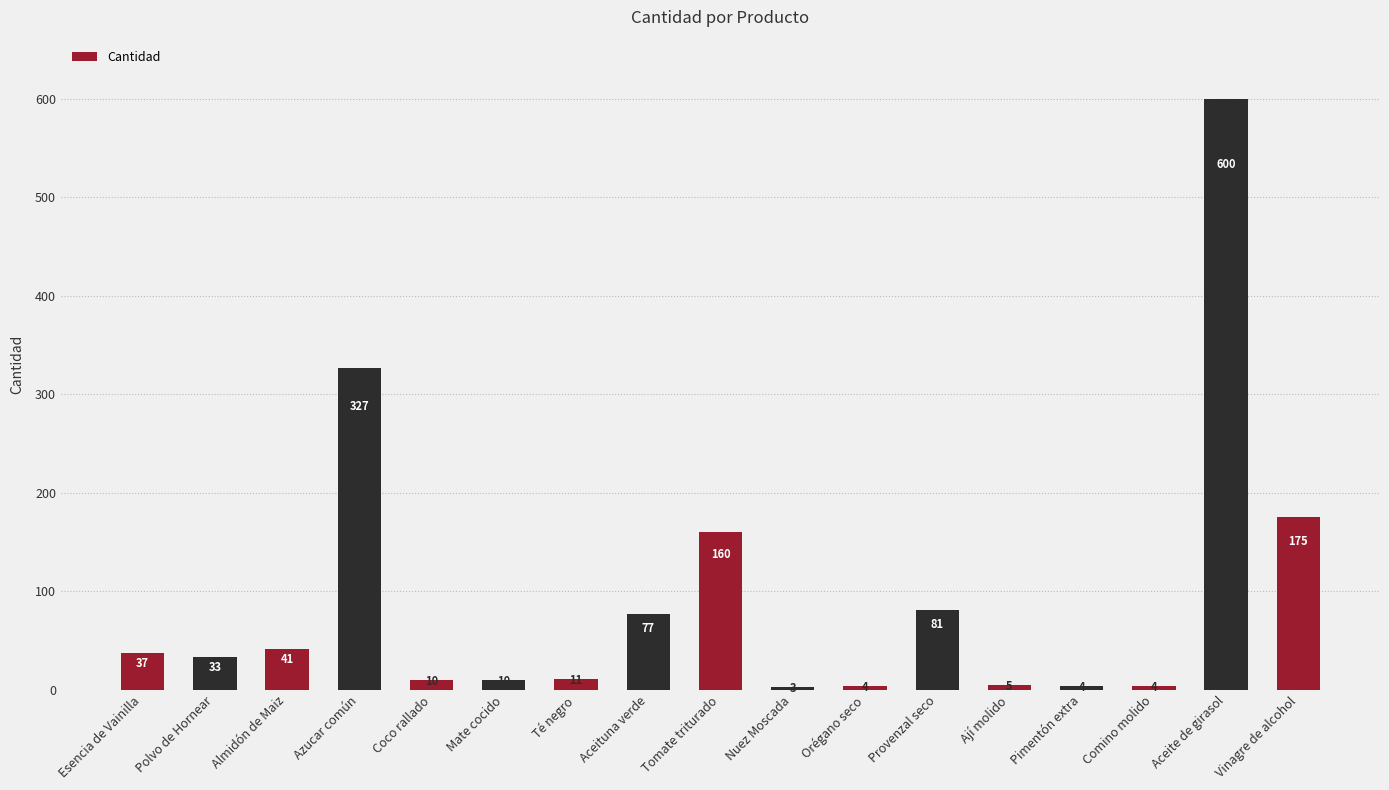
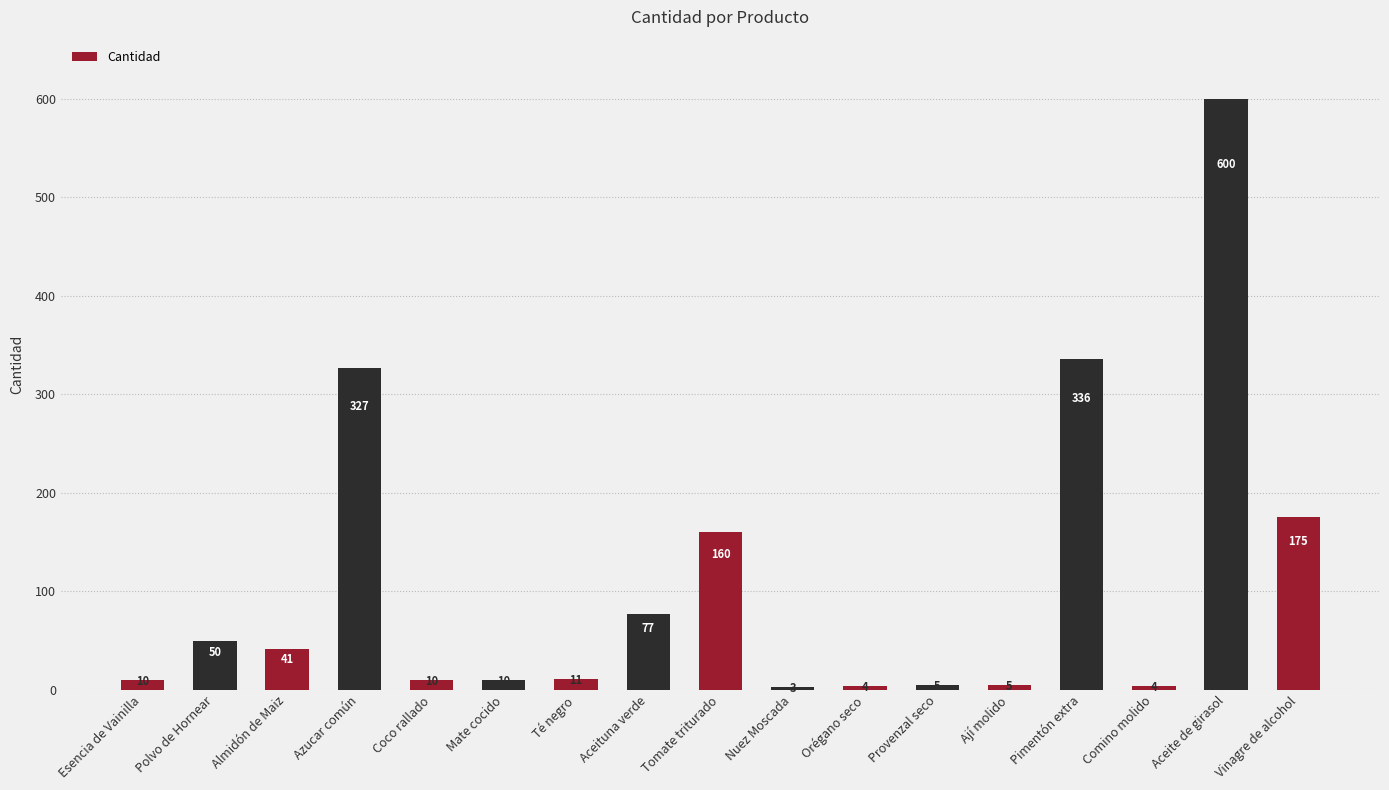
Esencia de Vainilla: 37 -> 10
Polvo de Hornear: 33 -> 50
Provenzal seco: 81 -> 5
Pimentón extra: 4 -> 336
